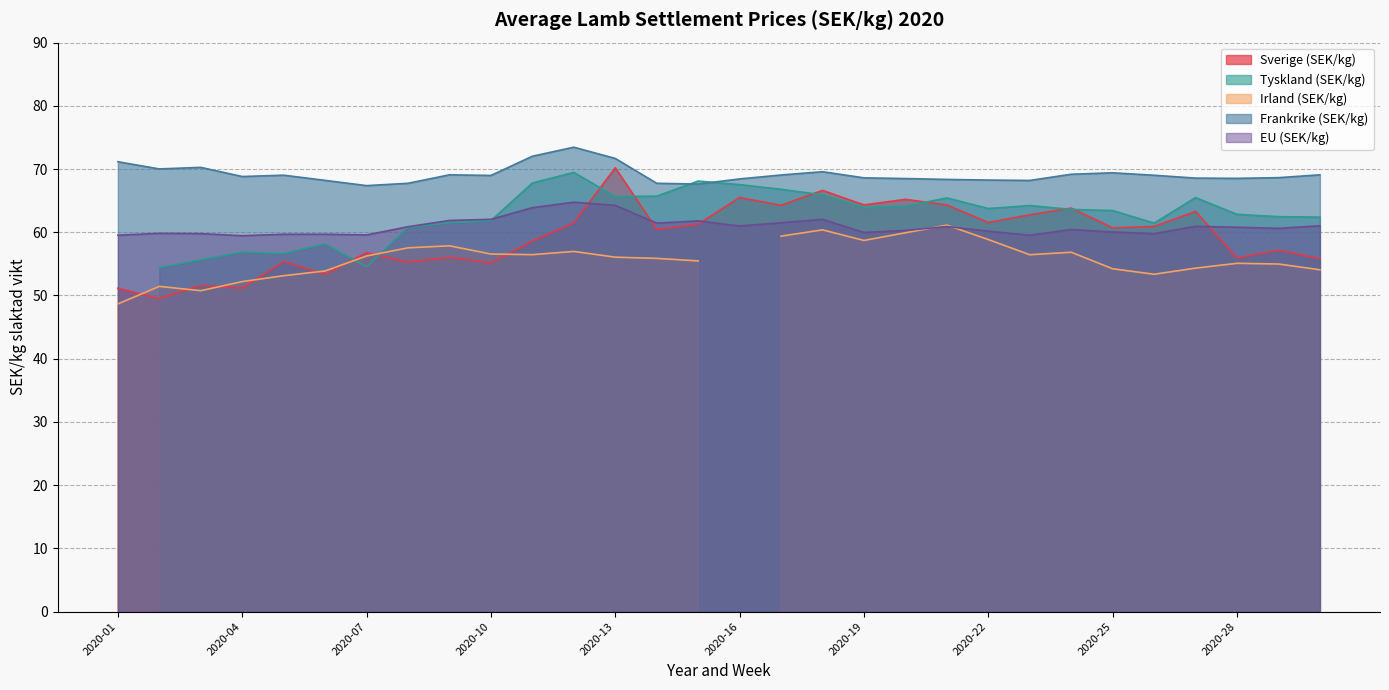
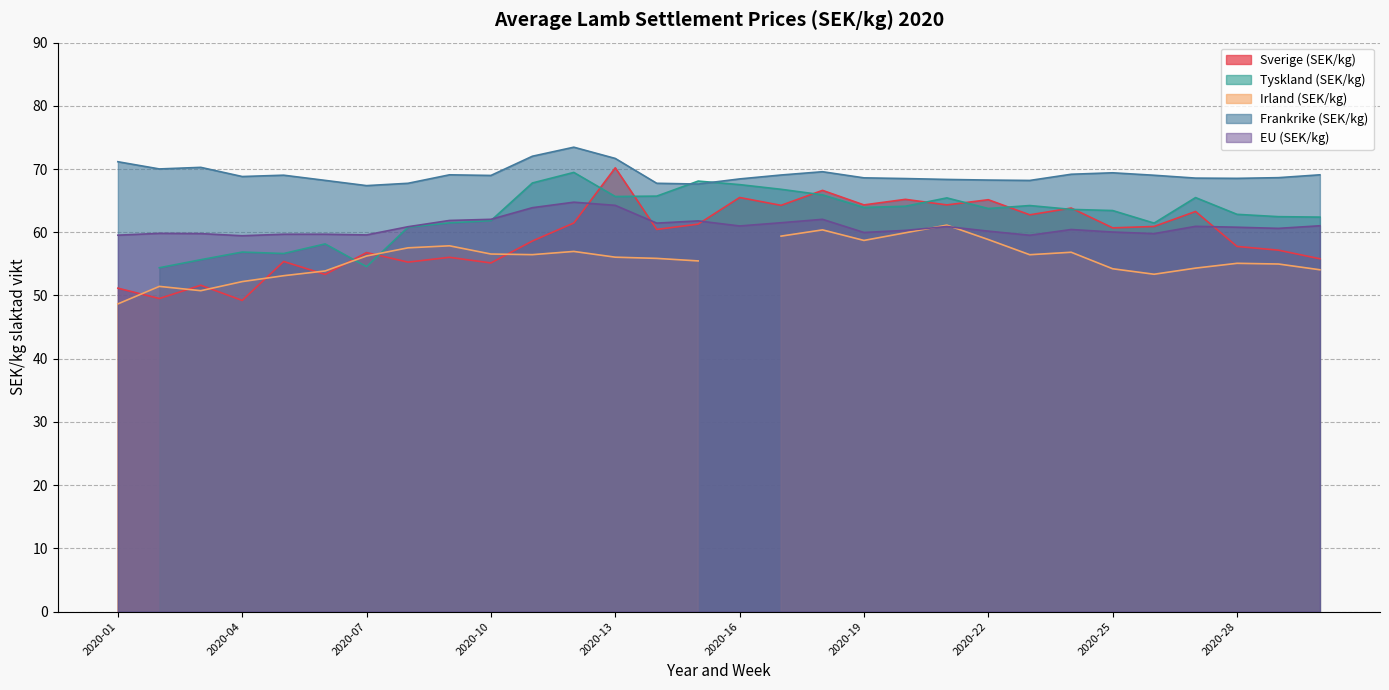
Sverige (SEK/kg), 2020-04: 51 -> 49
Sverige (SEK/kg), 2020-22: 62 -> 65
Sverige (SEK/kg), 2020-28: 56 -> 58
